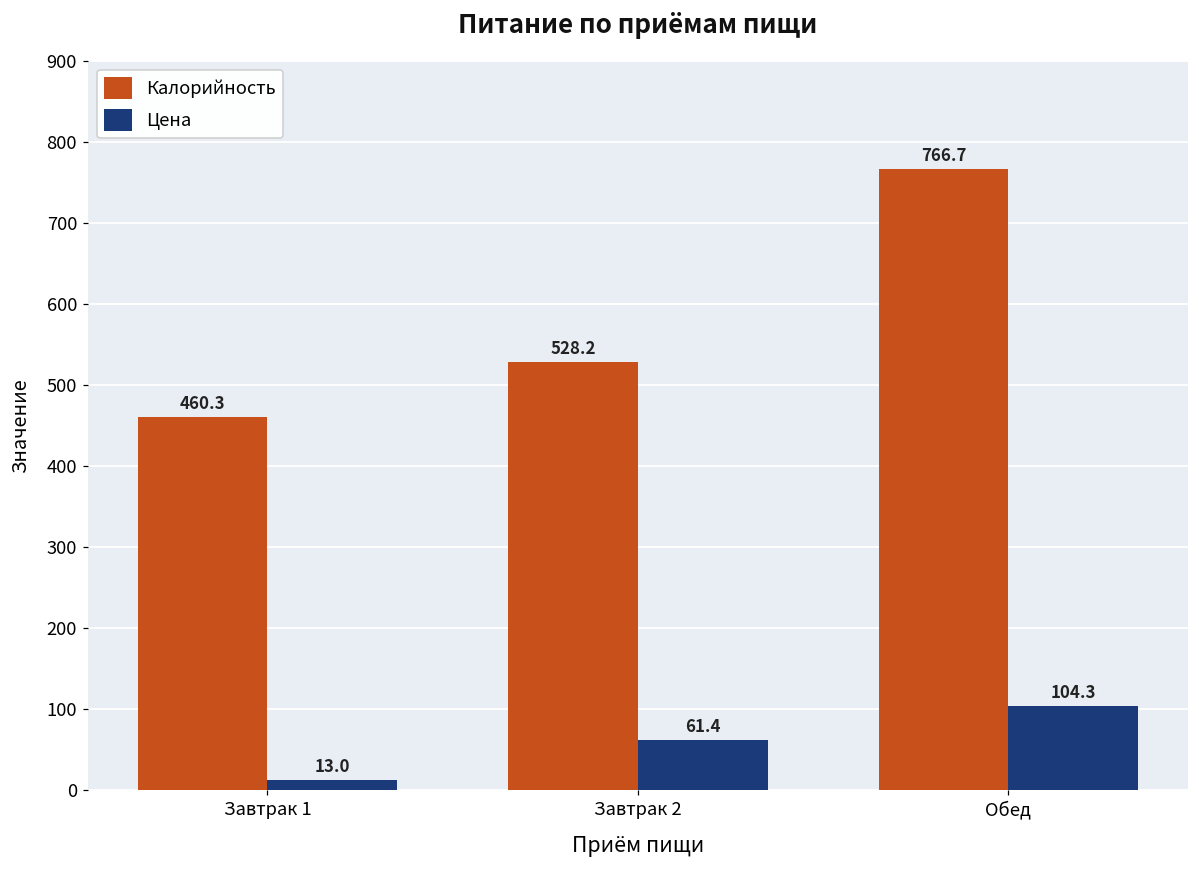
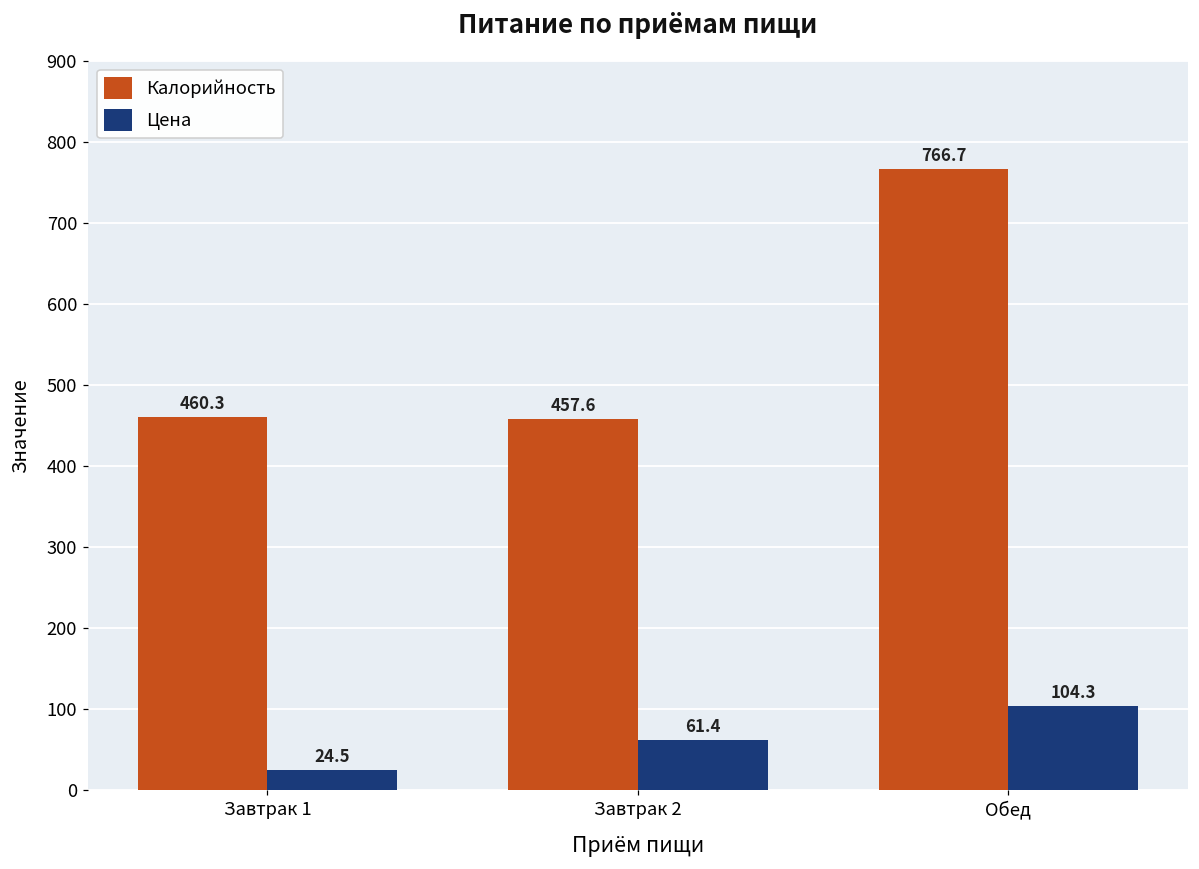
Цена, Завтрак 1: 13.0 -> 24.5
Калорийность, Завтрак 2: 528.2 -> 457.6
